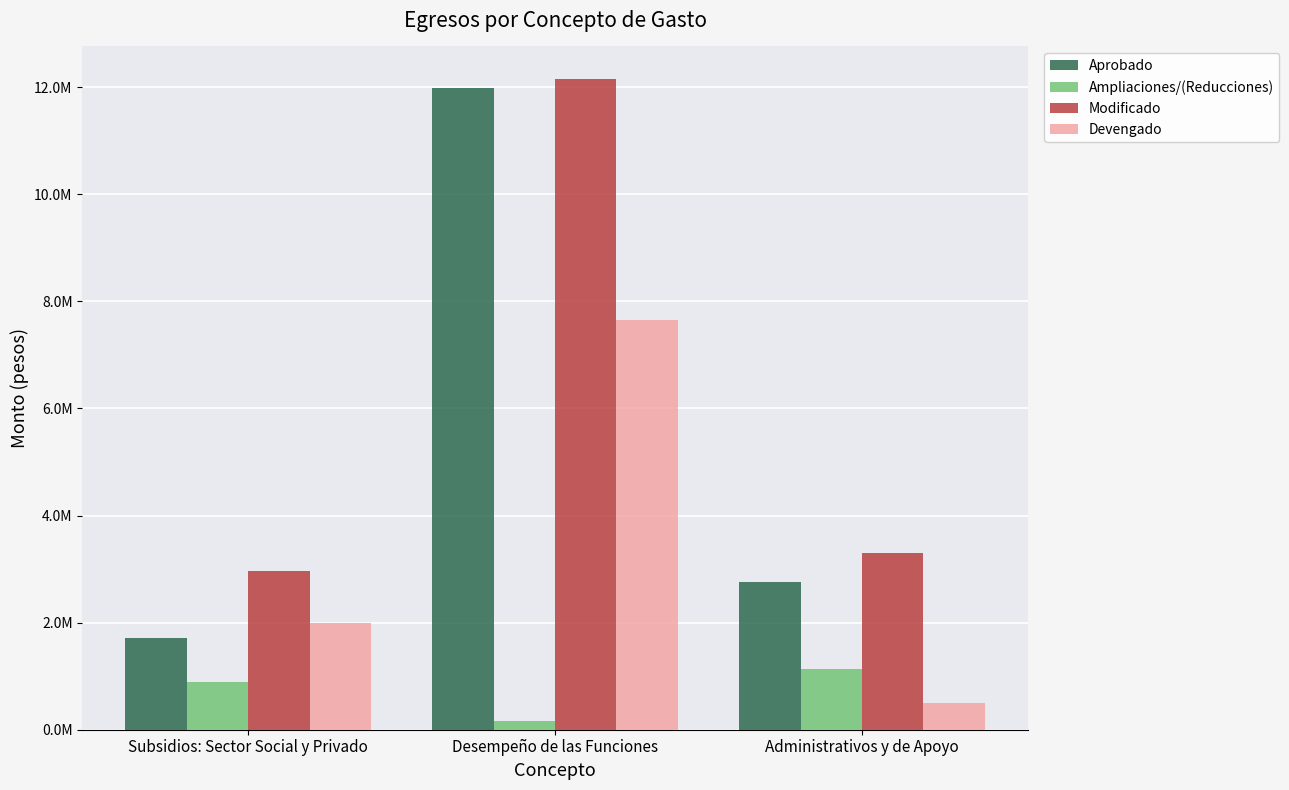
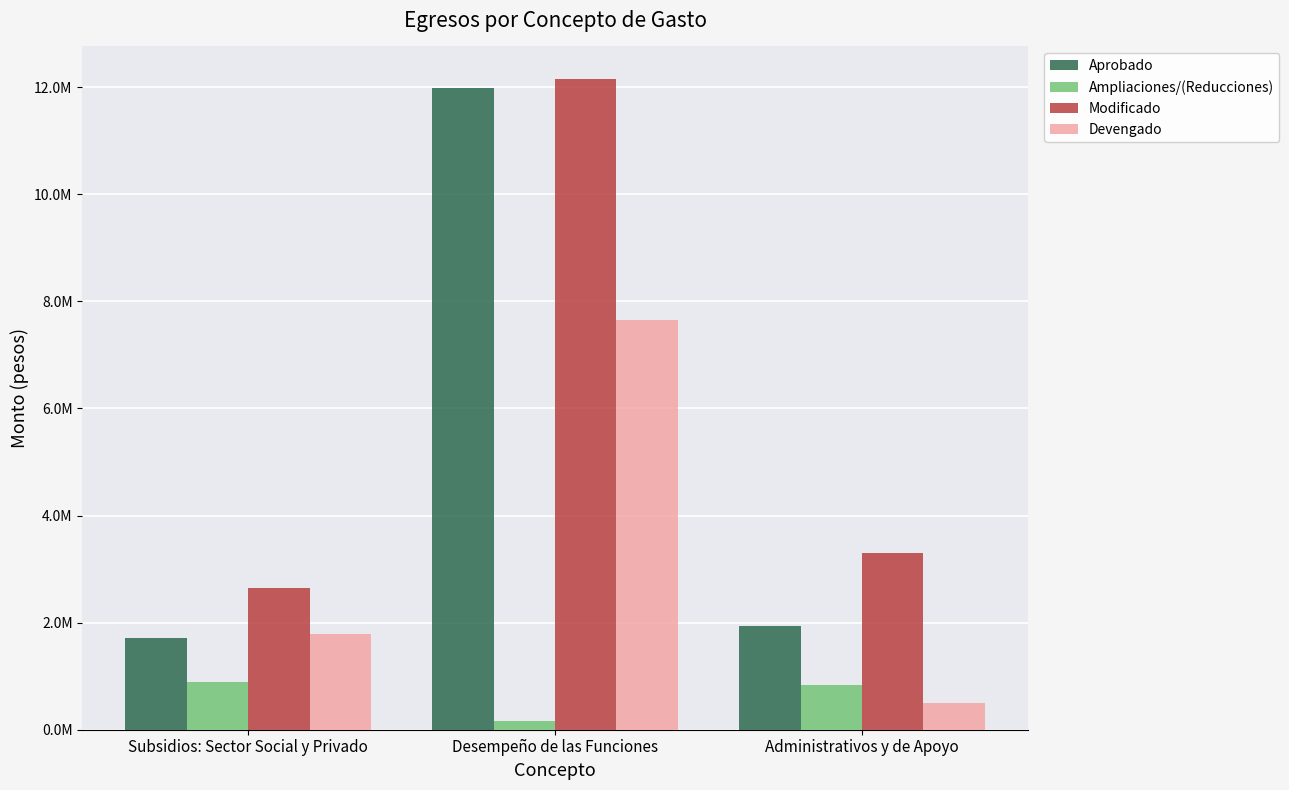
Modificado, Subsidios: Sector Social y Privado: 3000000 -> 2700000
Devengado, Subsidios: Sector Social y Privado: 2000000 -> 1800000
Aprobado, Administrativos y de Apoyo: 2800000 -> 1900000
Ampliaciones/(Reducciones), Administrativos y de Apoyo: 1100000 -> 800000
